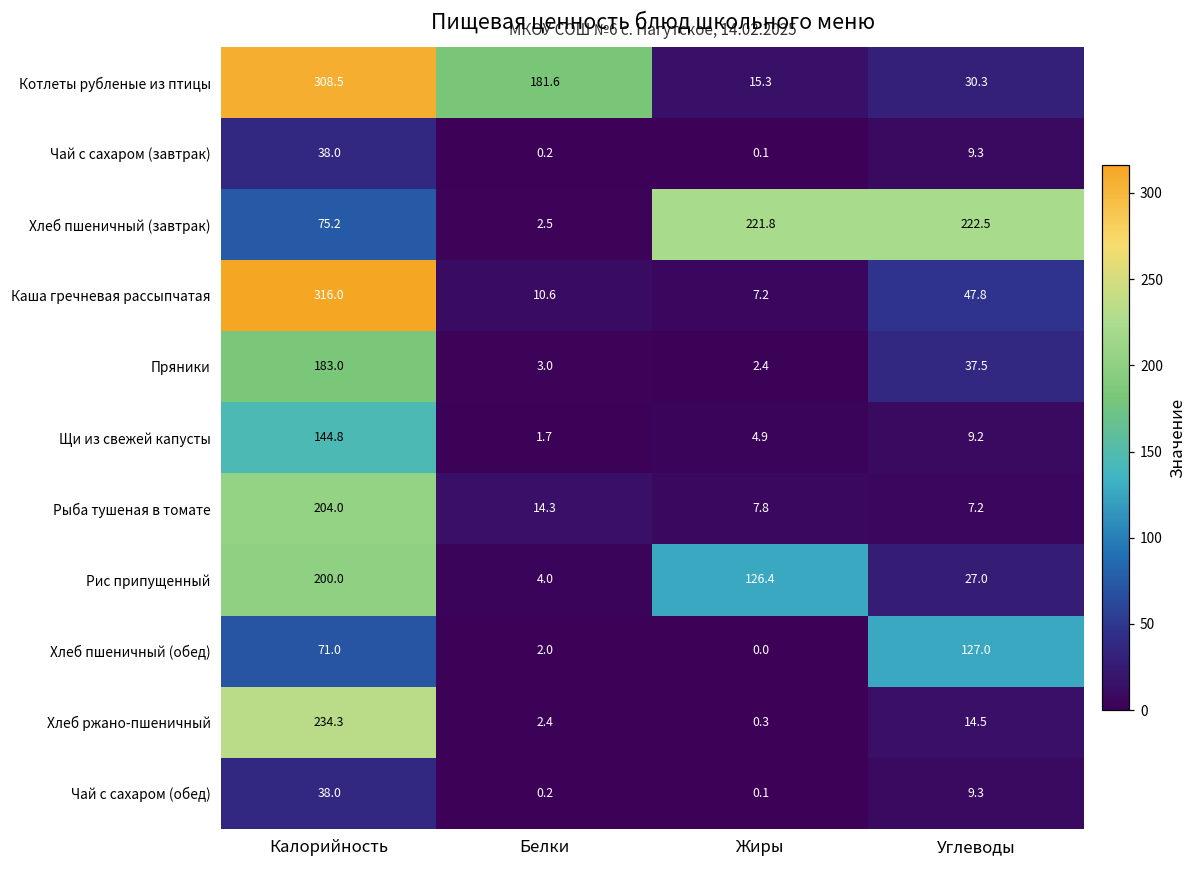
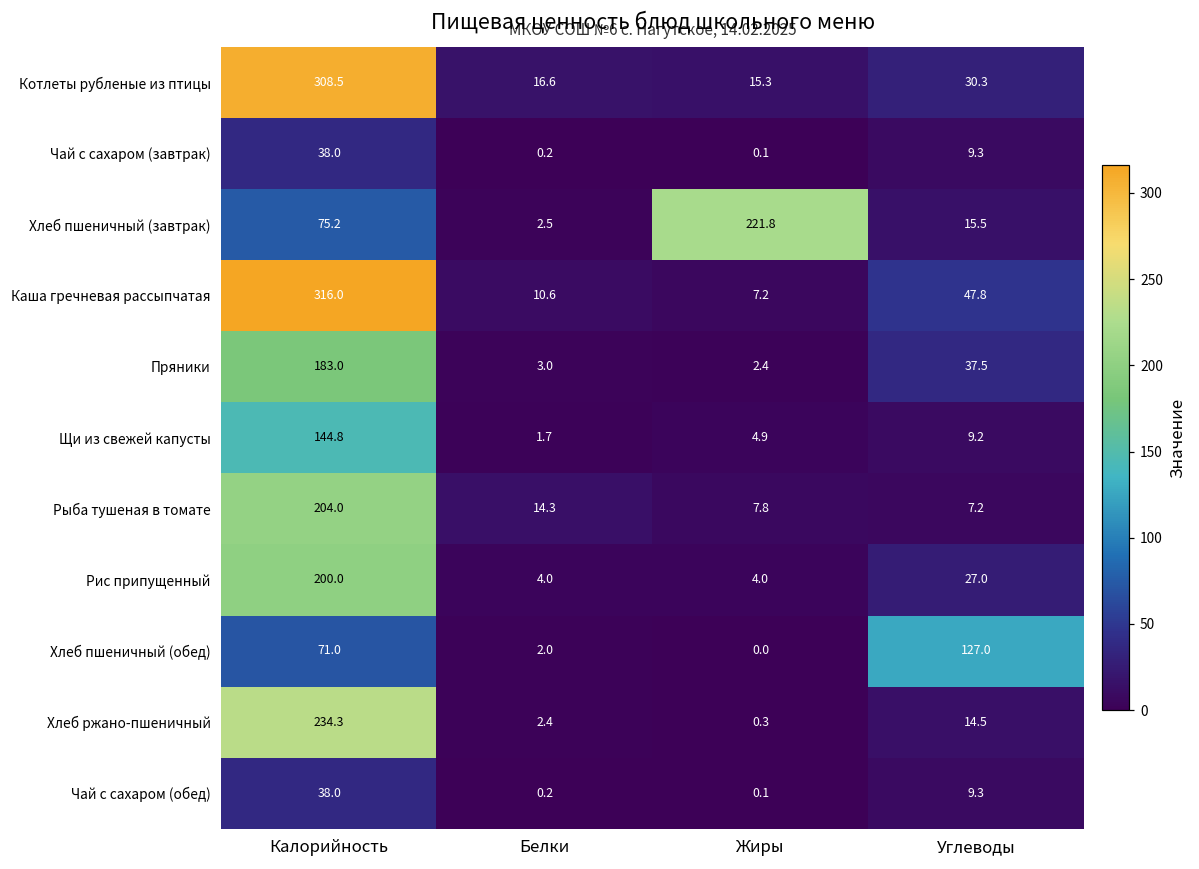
Котлеты рубленые из птицы, Белки: 181.6 -> 16.6
Хлеб пшеничный (завтрак), Углеводы: 222.5 -> 15.5
Рис припущенный, Жиры: 126.4 -> 4.0
